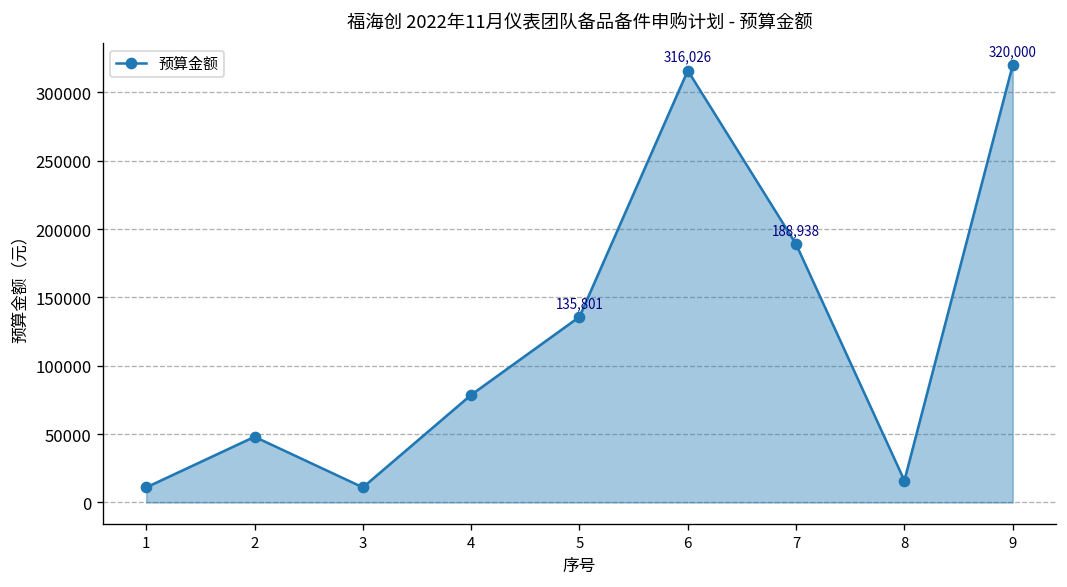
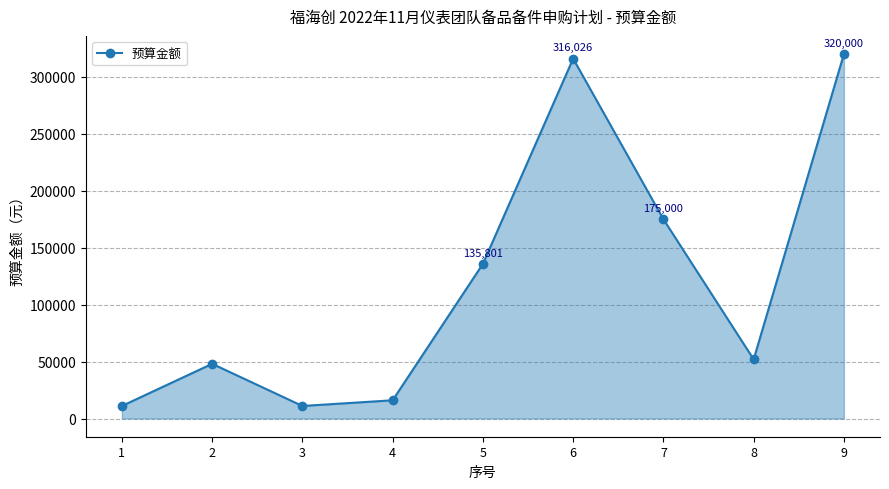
4: 79000 -> 16000
7: 188,938 -> 175,000
8: 16000 -> 52000
